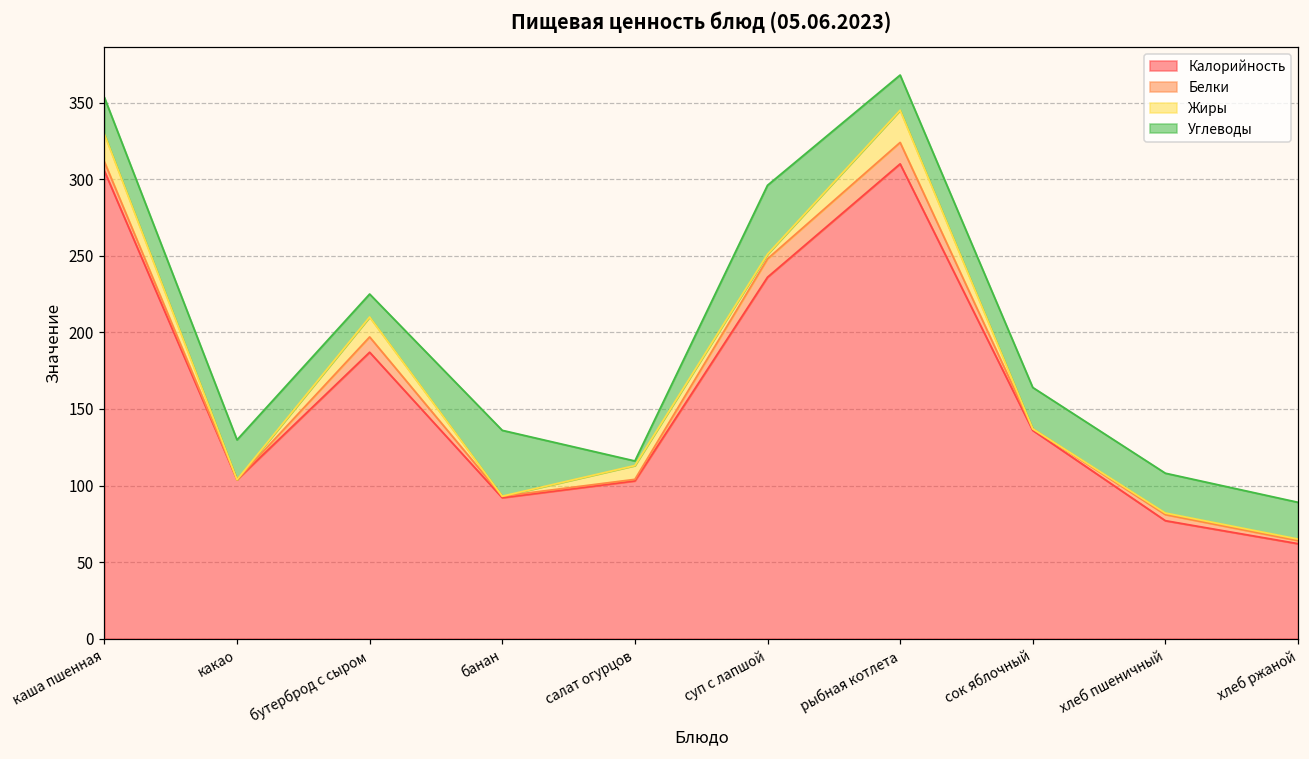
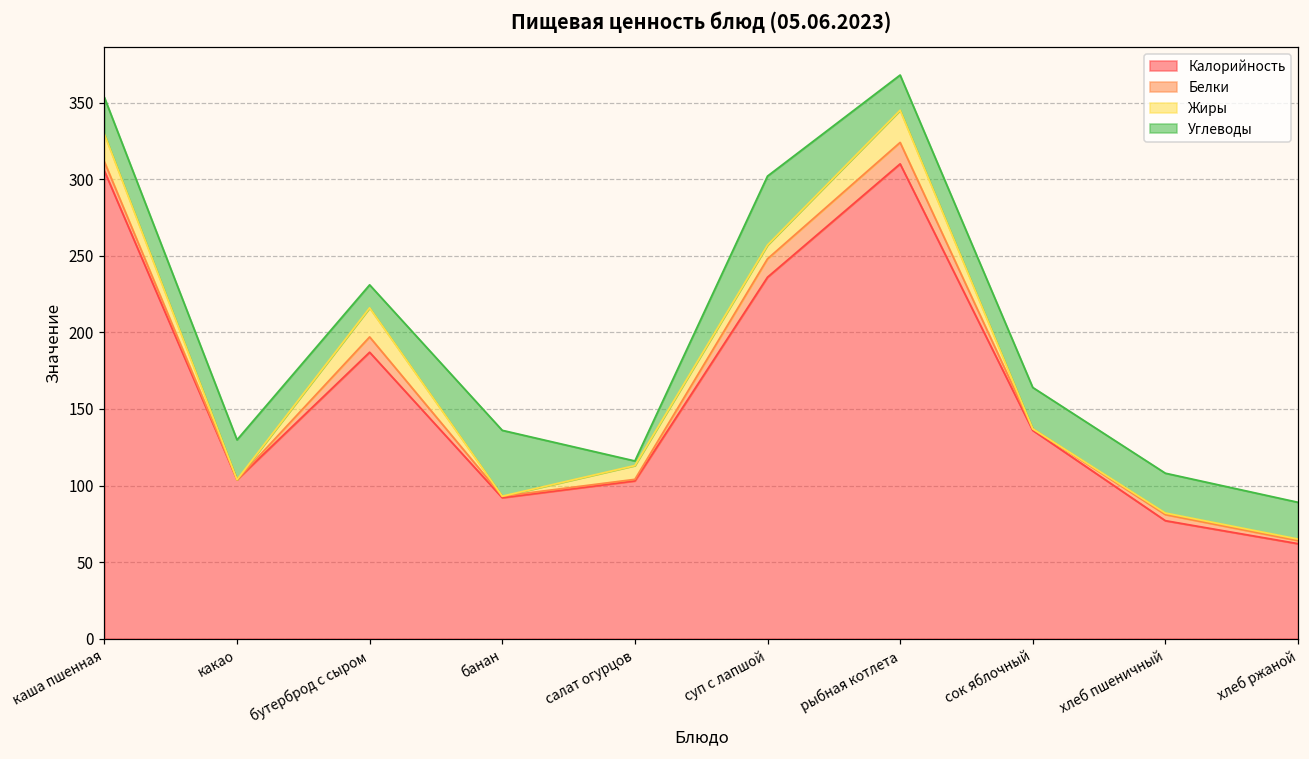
Жиры, бутерброд с сыром: 13 -> 19
Жиры, суп с лапшой: 3 -> 9
